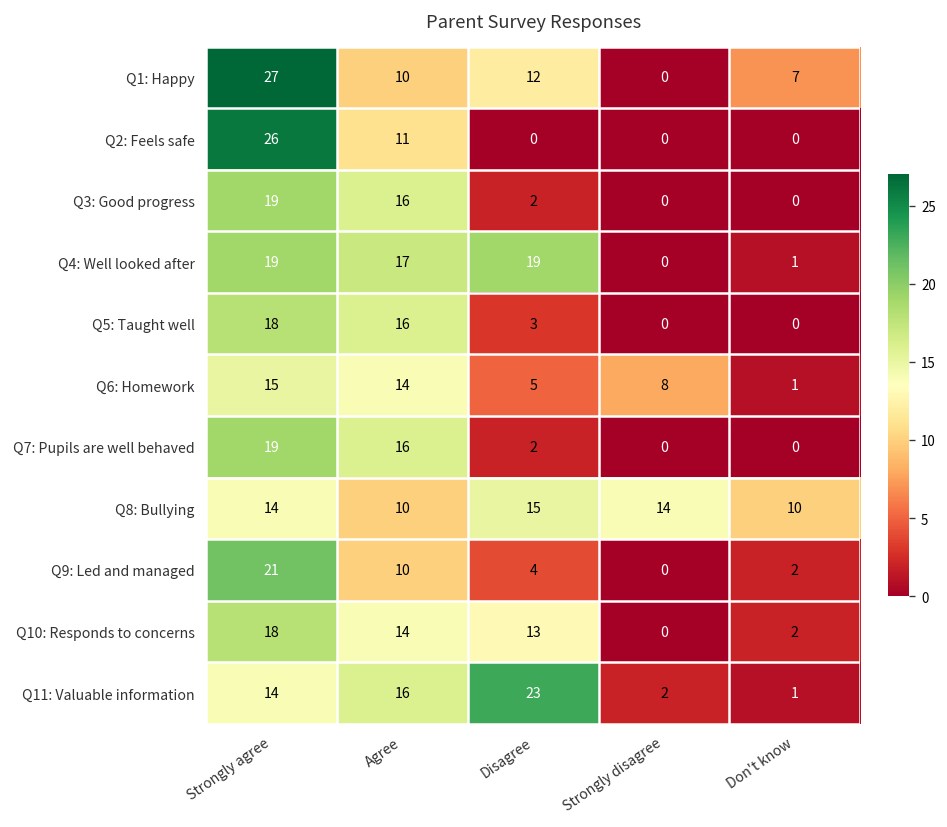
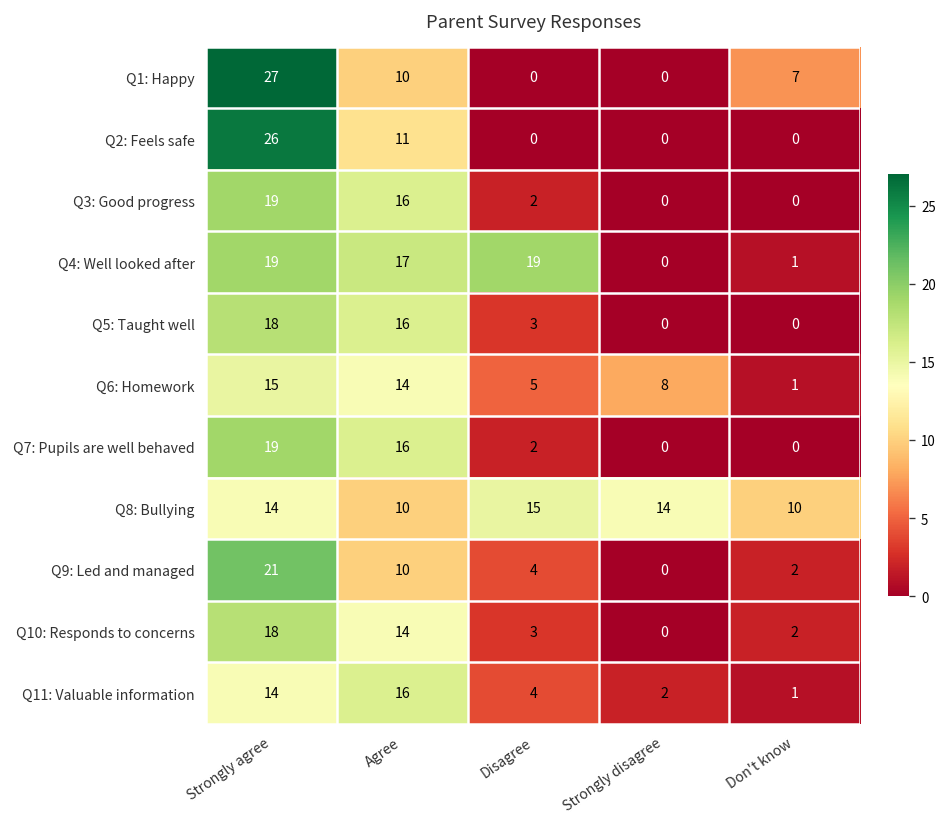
Q1: Happy, Disagree: 12 -> 0
Q10: Responds to concerns, Disagree: 13 -> 3
Q11: Valuable information, Disagree: 23 -> 4
